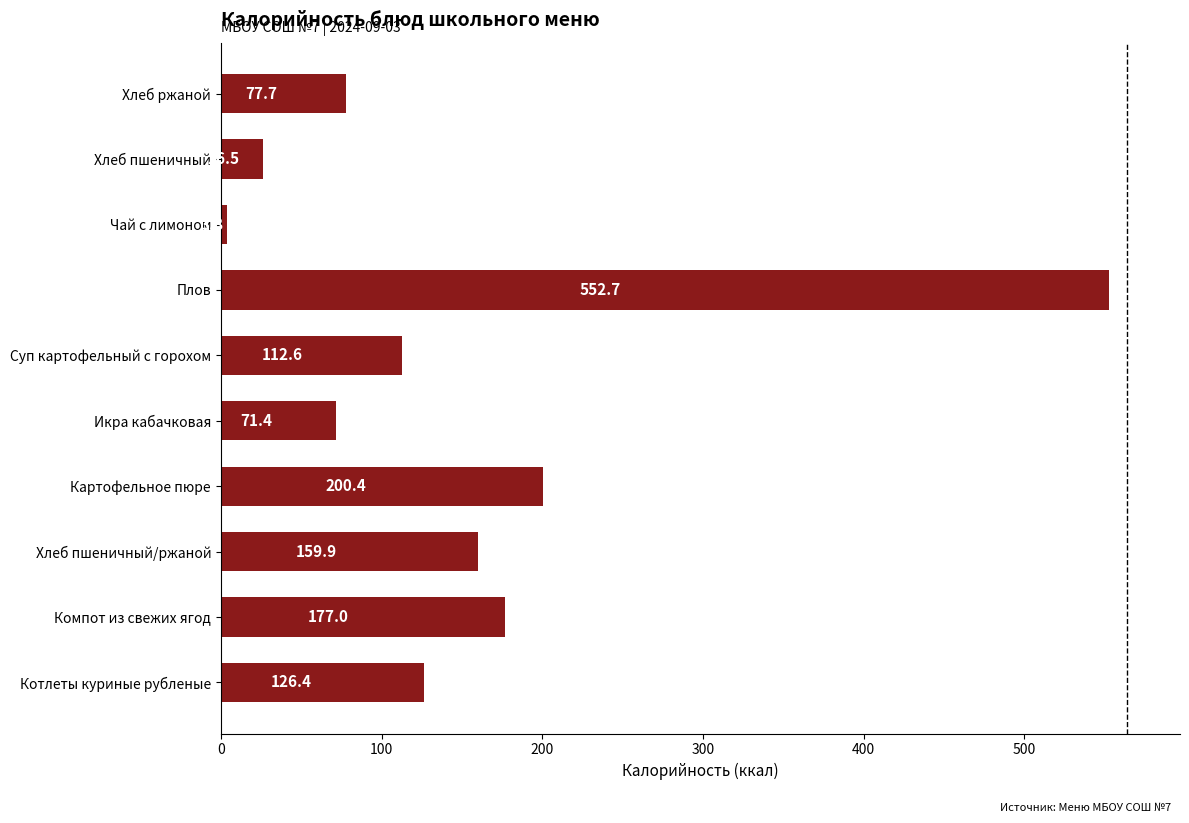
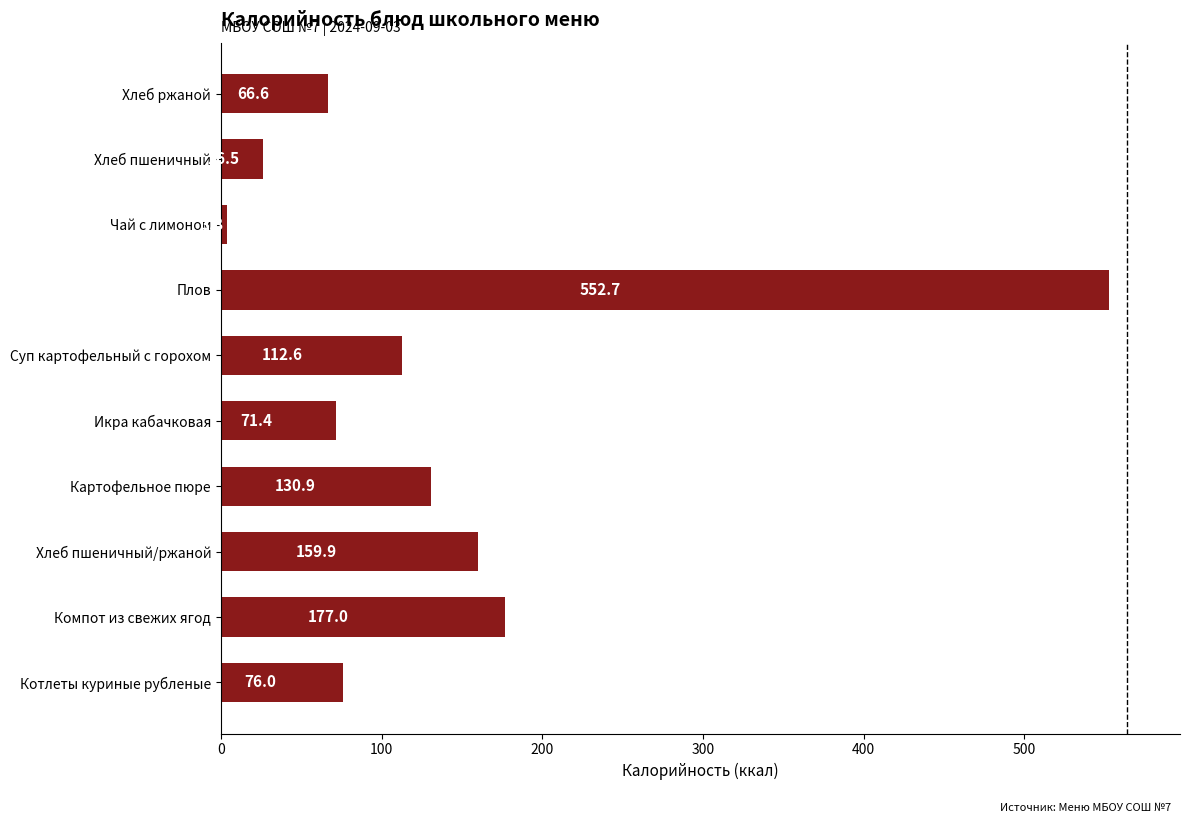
Хлеб ржаной: 77.7 -> 66.6
Картофельное пюре: 200.4 -> 130.9
Котлеты куриные рубленые: 126.4 -> 76.0
